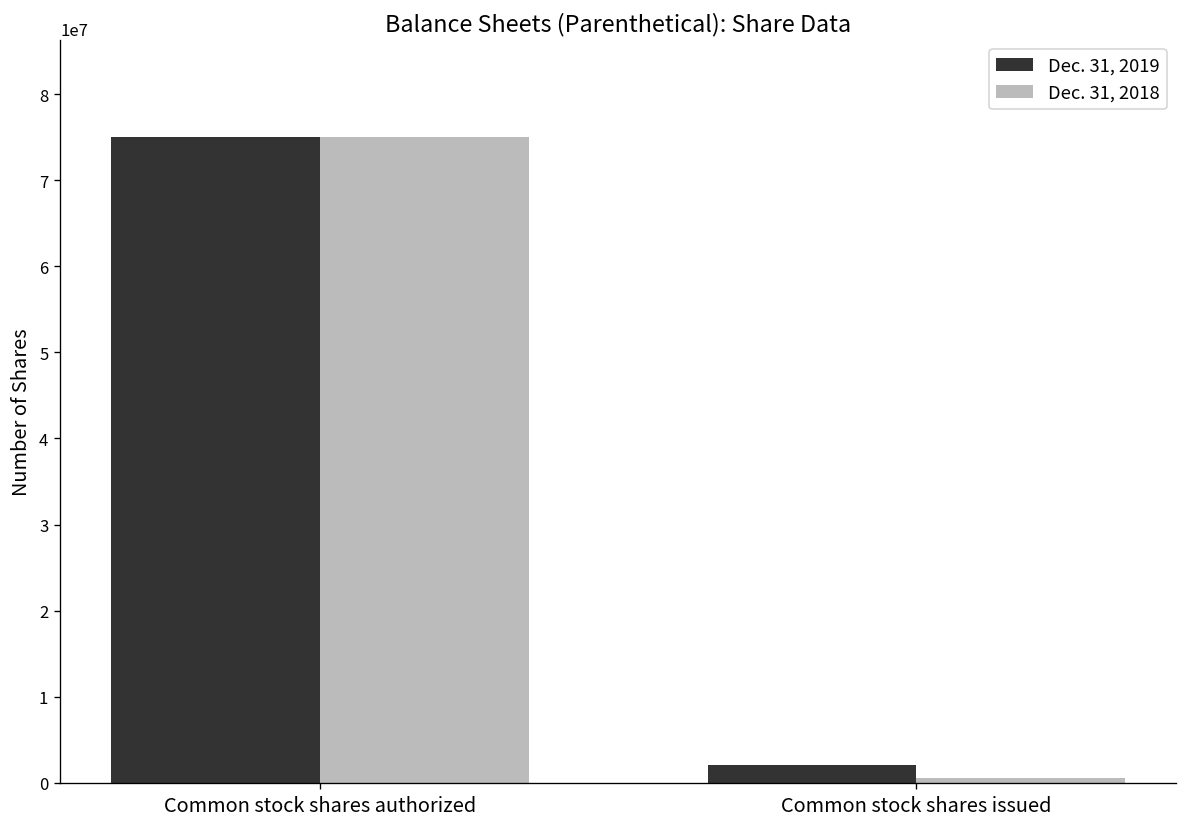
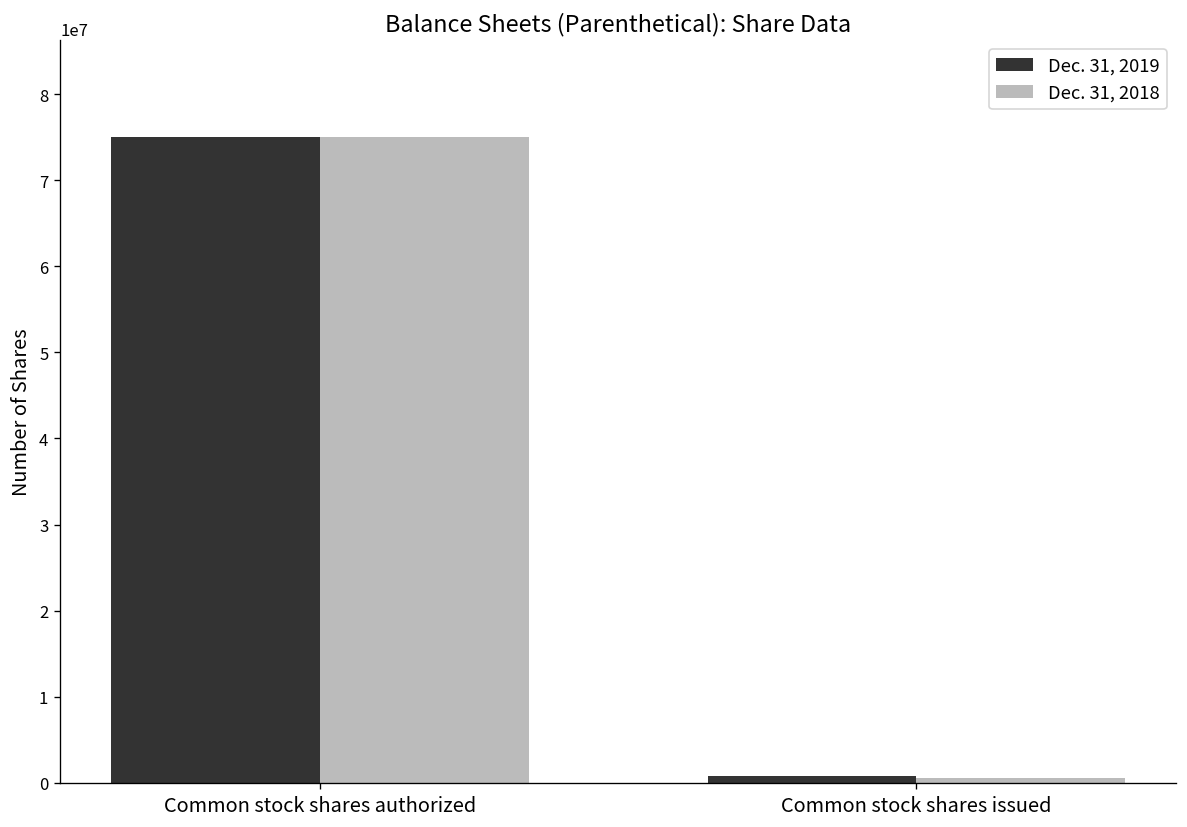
Dec. 31, 2019, Common stock shares issued: 2000000 -> 1000000
